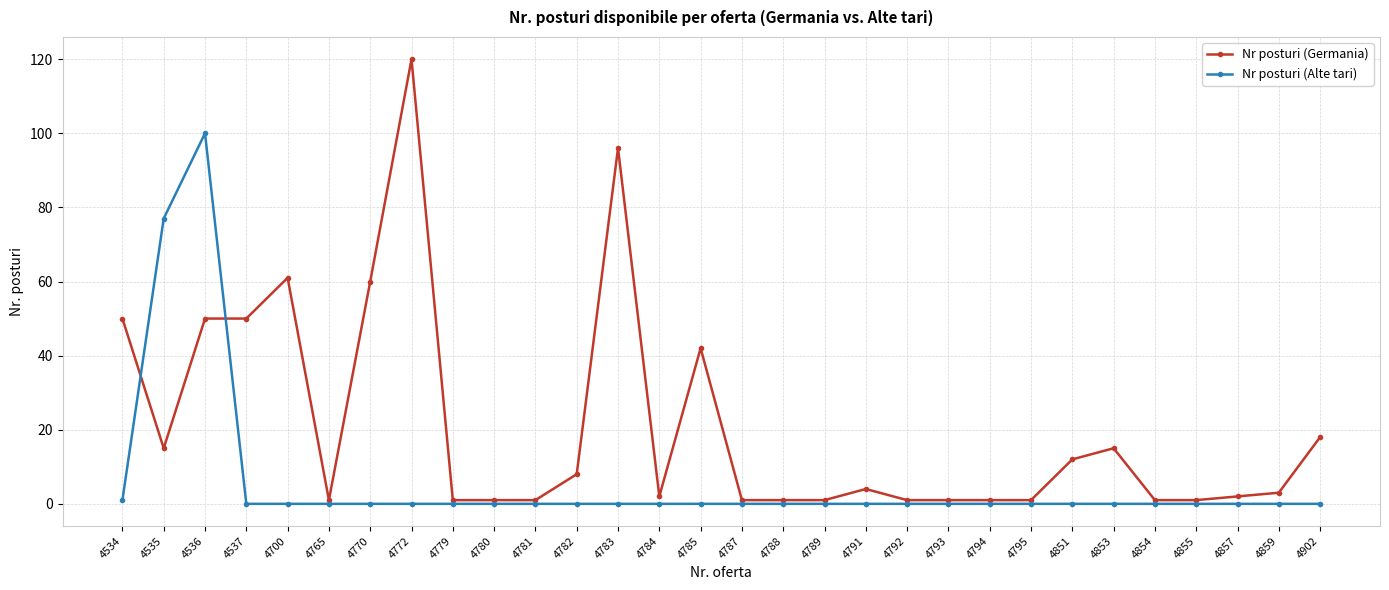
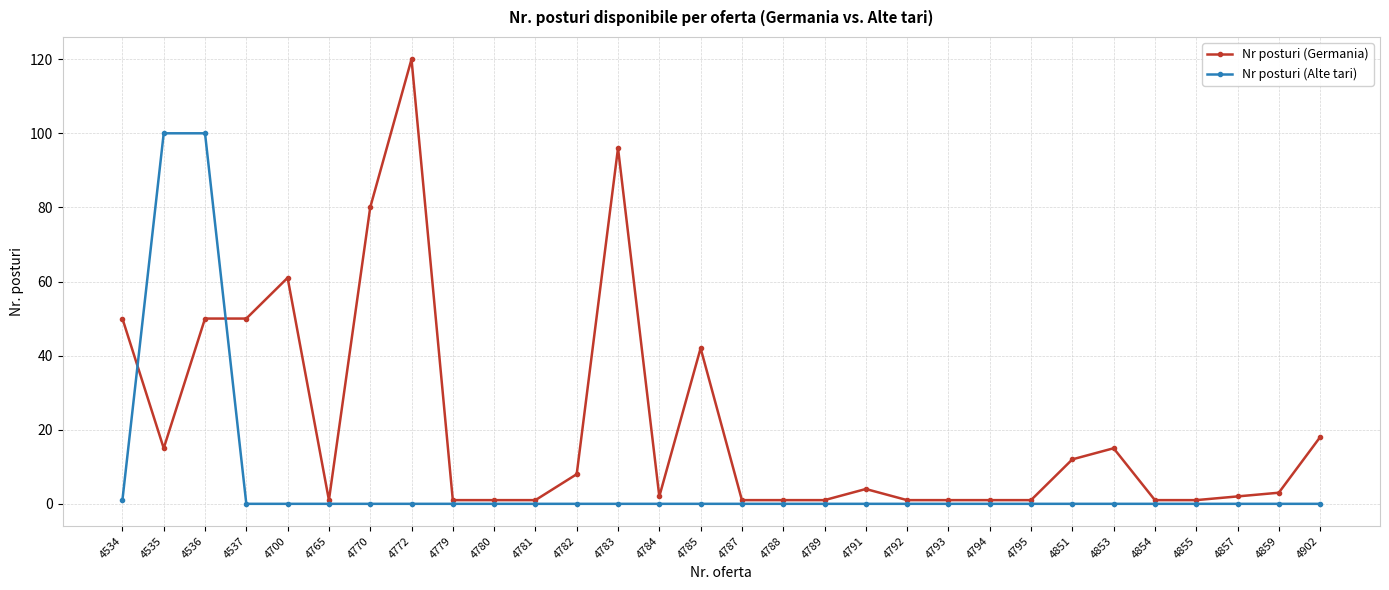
Nr posturi (Alte tari), 4535: 77 -> 100
Nr posturi (Germania), 4770: 60 -> 80
